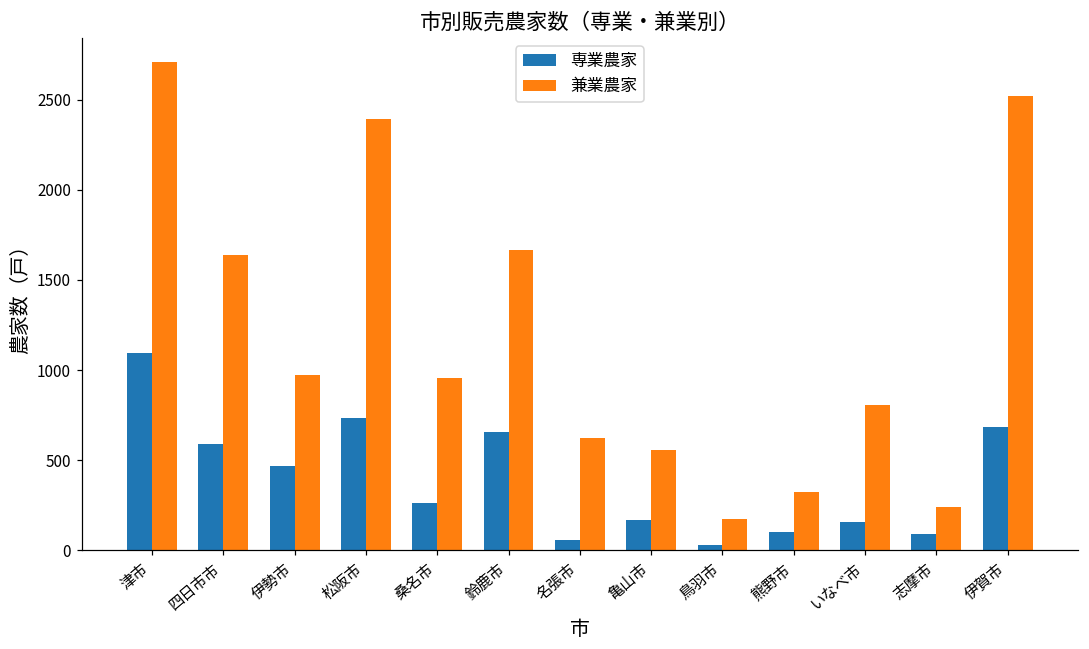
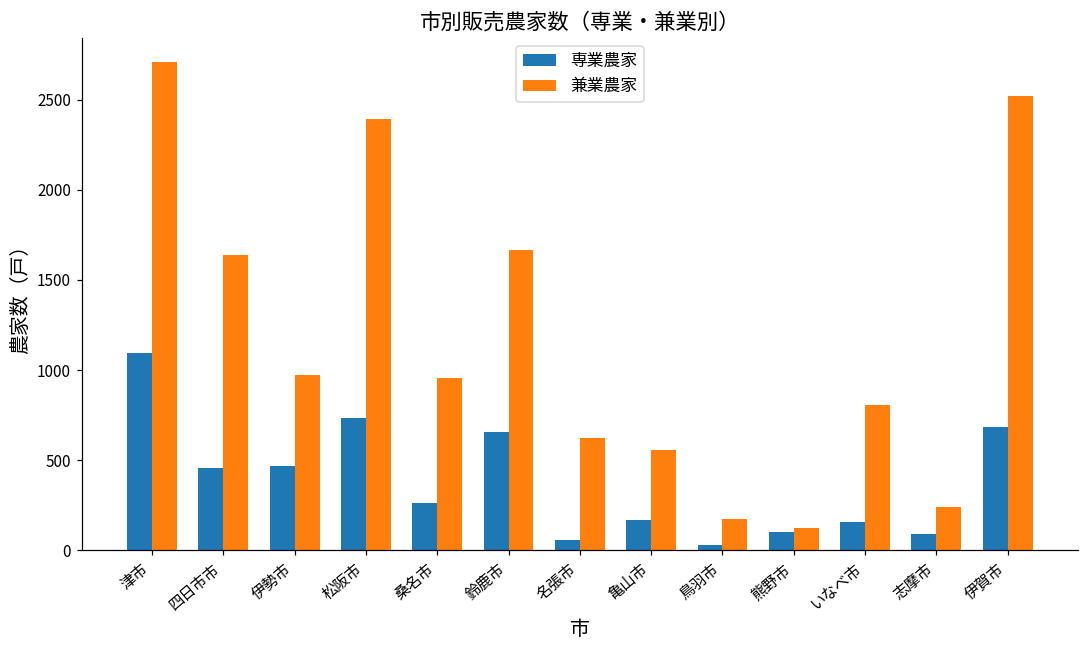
専業農家, 四日市市: 590 -> 460
兼業農家, 熊野市: 320 -> 130
